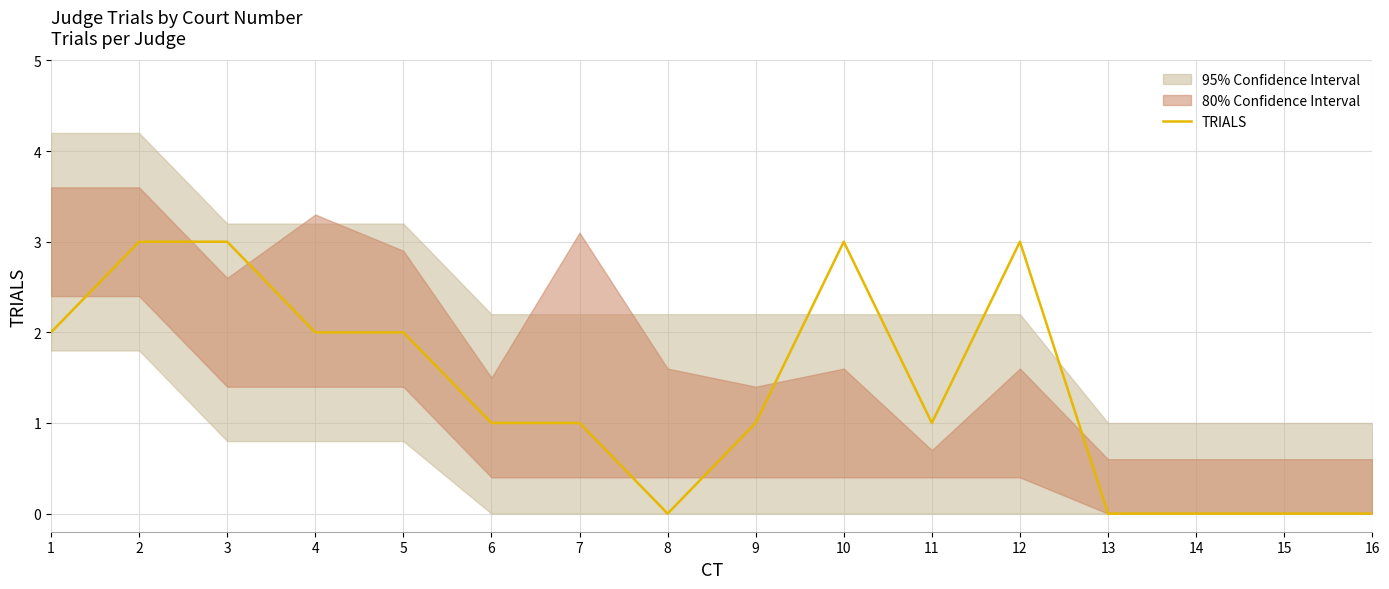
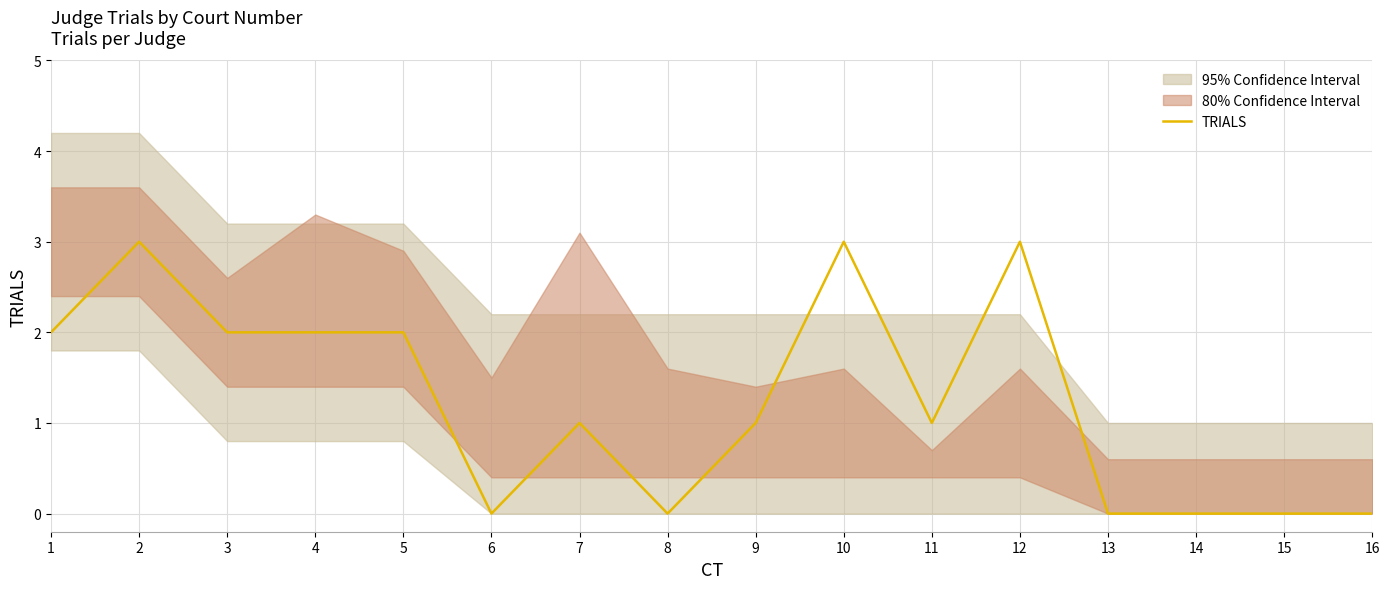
TRIALS, 3: 3 -> 2
TRIALS, 6: 1 -> 0
